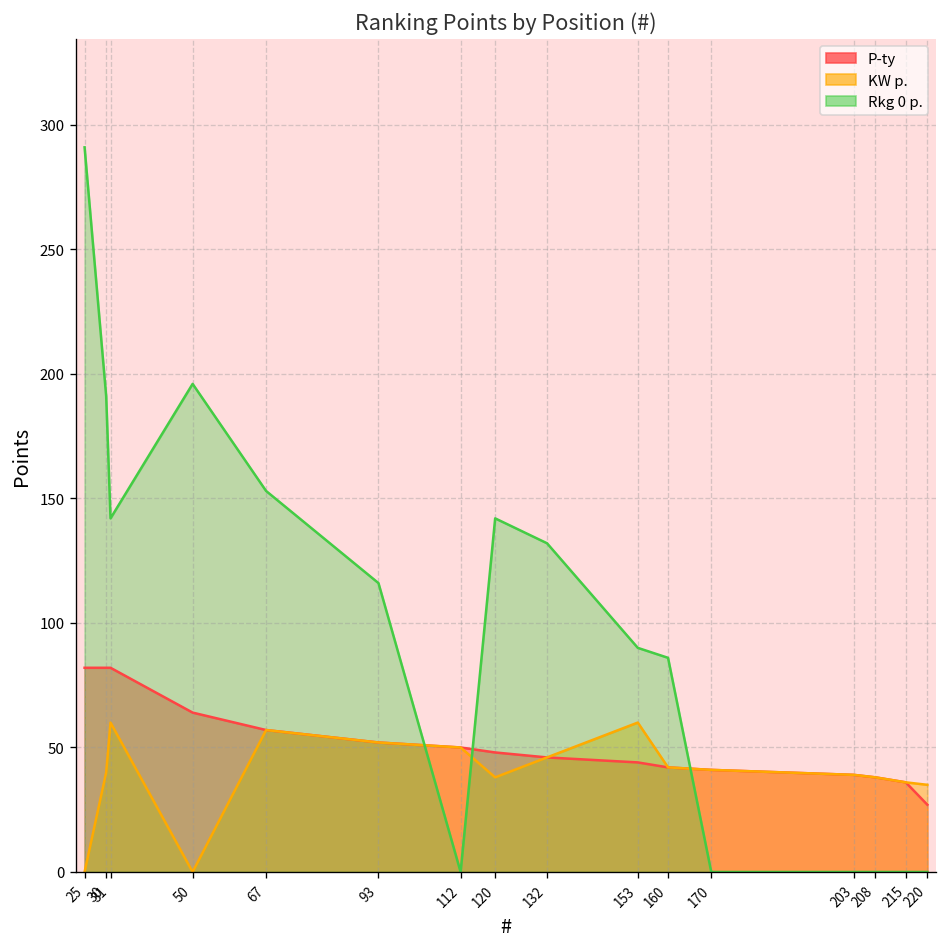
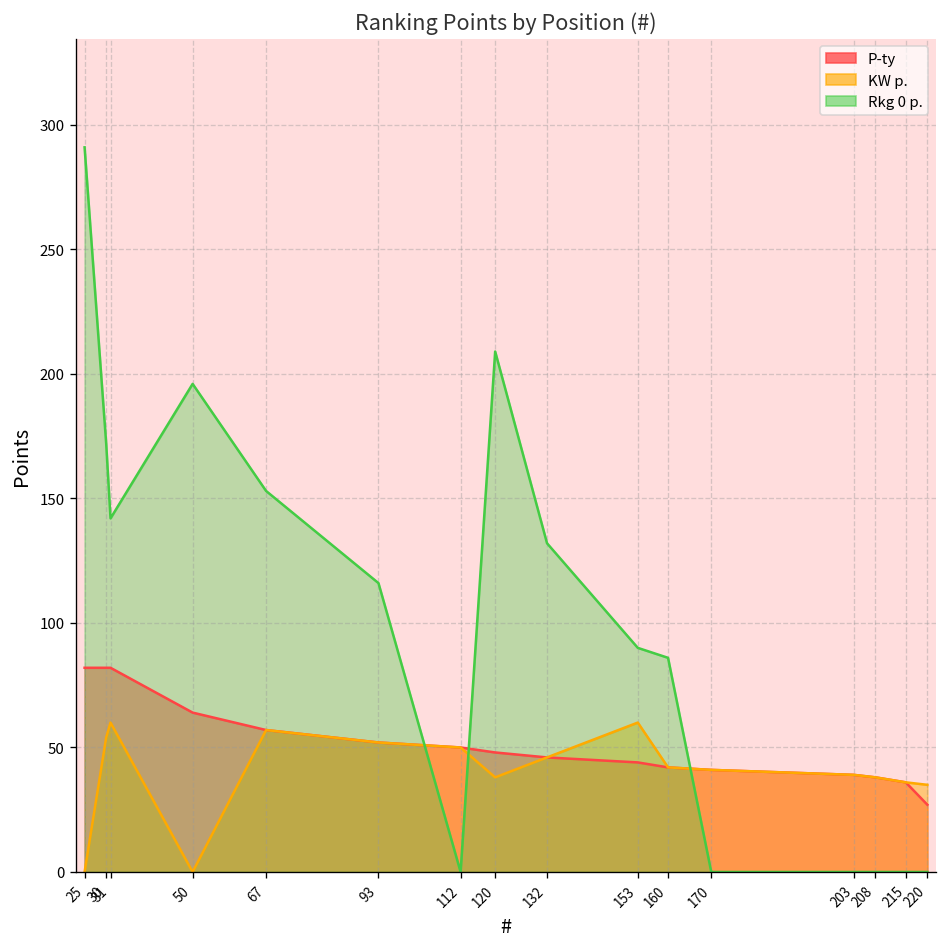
KW p., 30: 40 -> 54
Rkg 0 p., 30: 191 -> 172
Rkg 0 p., 120: 142 -> 209
